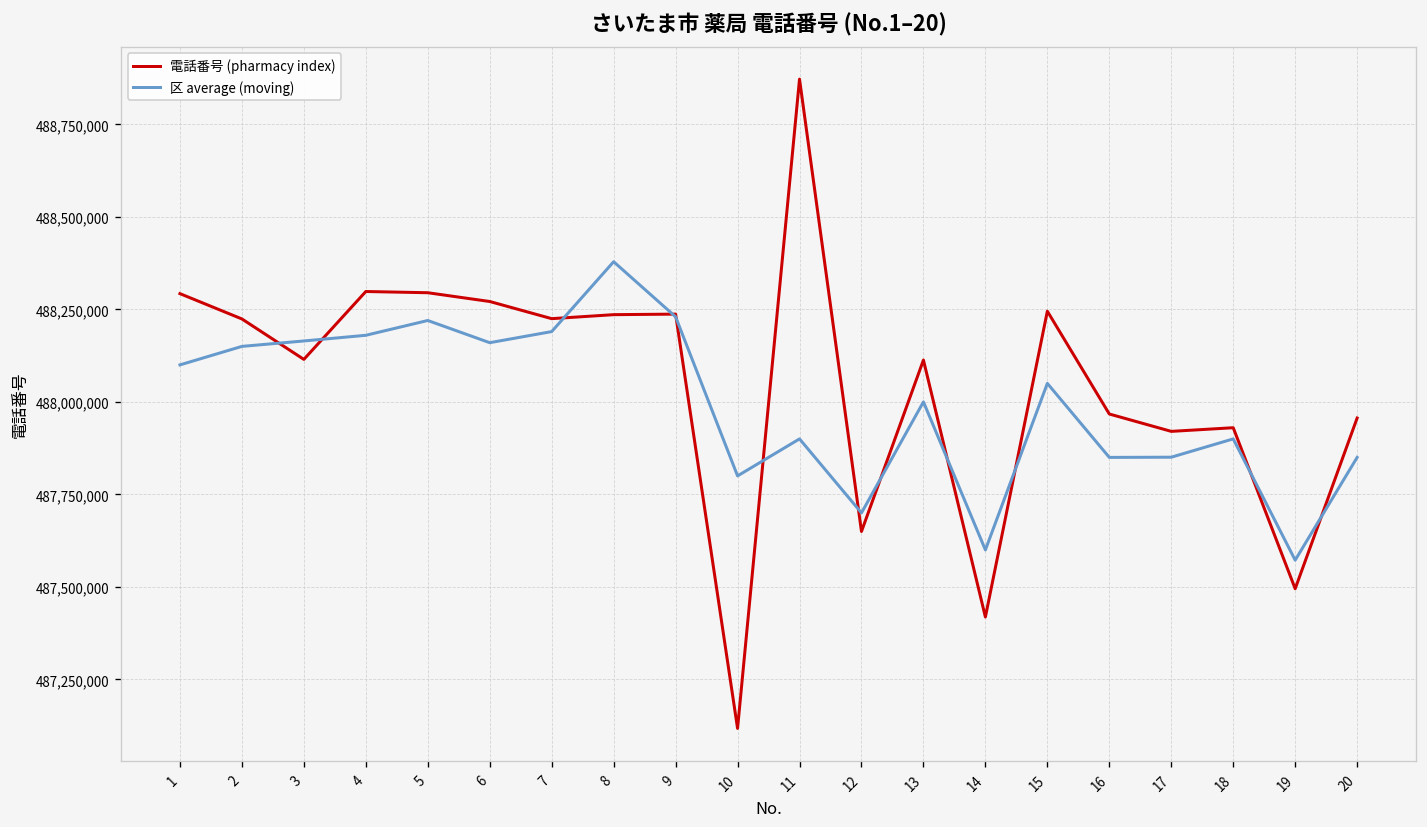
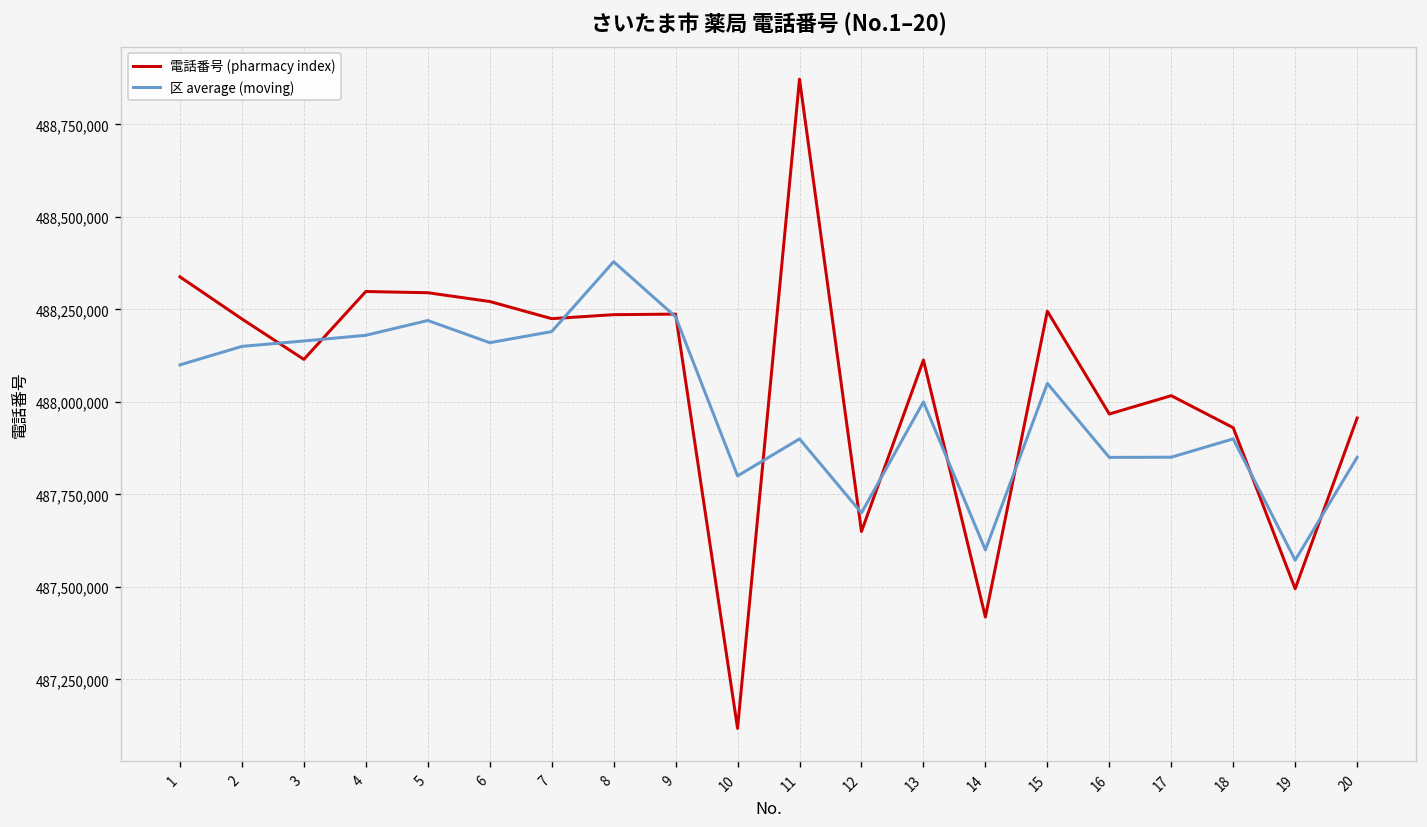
電話番号 (pharmacy index), 1: 488,290,000 -> 488,340,000
電話番号 (pharmacy index), 17: 487,920,000 -> 488,020,000
